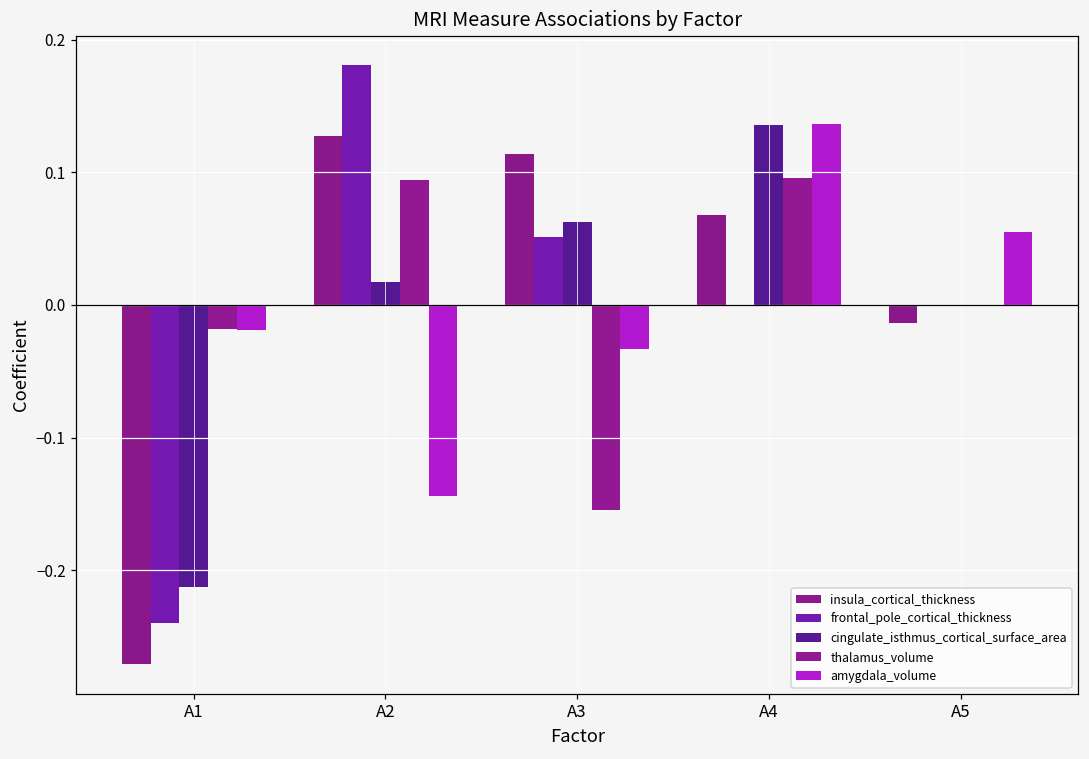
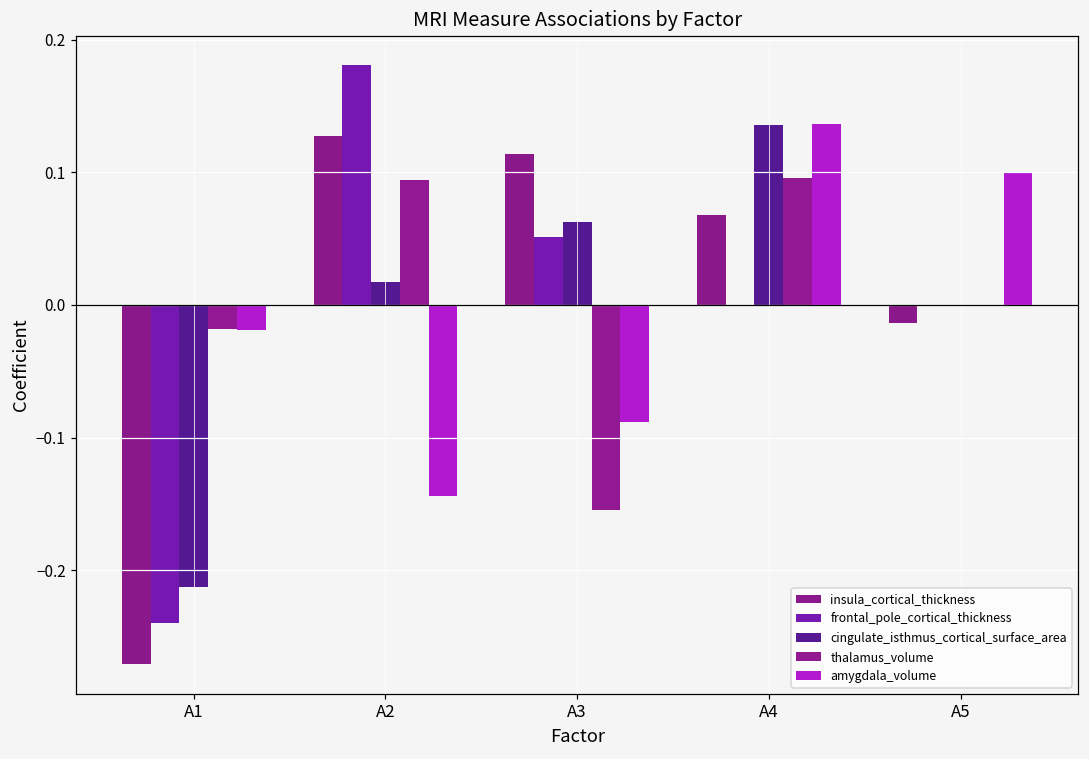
amygdala_volume, A3: -0.033 -> -0.088
amygdala_volume, A5: 0.055 -> 0.101
